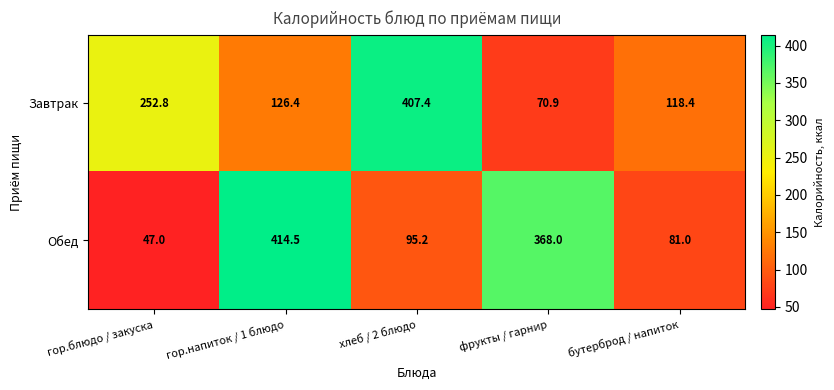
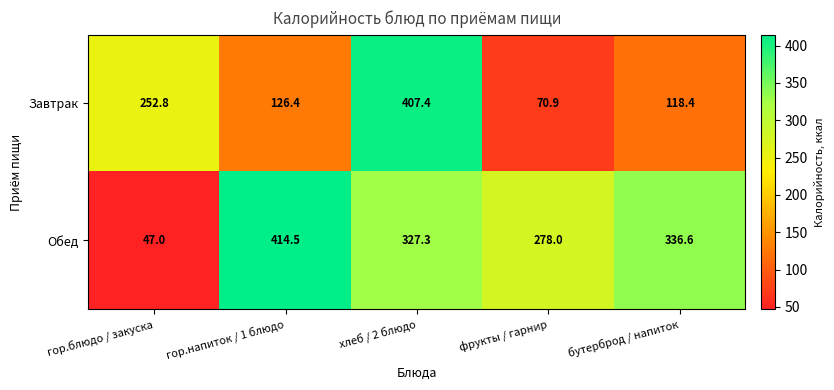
Обед, хлеб / 2 блюдо: 95.2 -> 327.3
Обед, фрукты / гарнир: 368.0 -> 278.0
Обед, бутерброд / напиток: 81.0 -> 336.6
